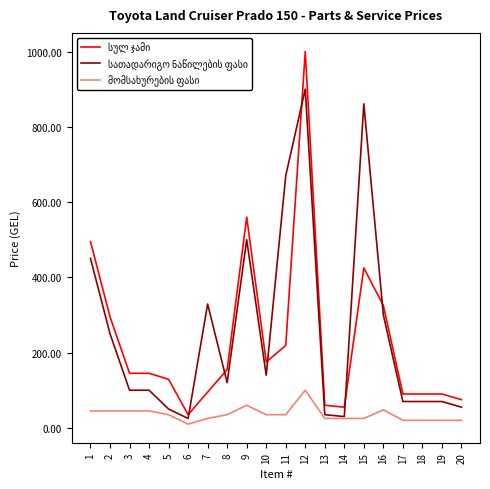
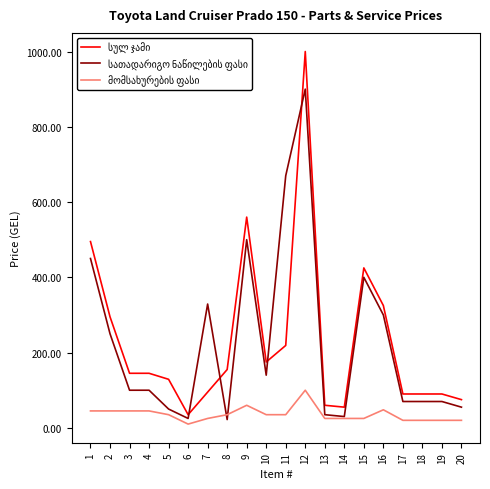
სათადარიგო ნაწილების ფასი, 8: 120 -> 20
სათადარიგო ნაწილების ფასი, 15: 860 -> 400
